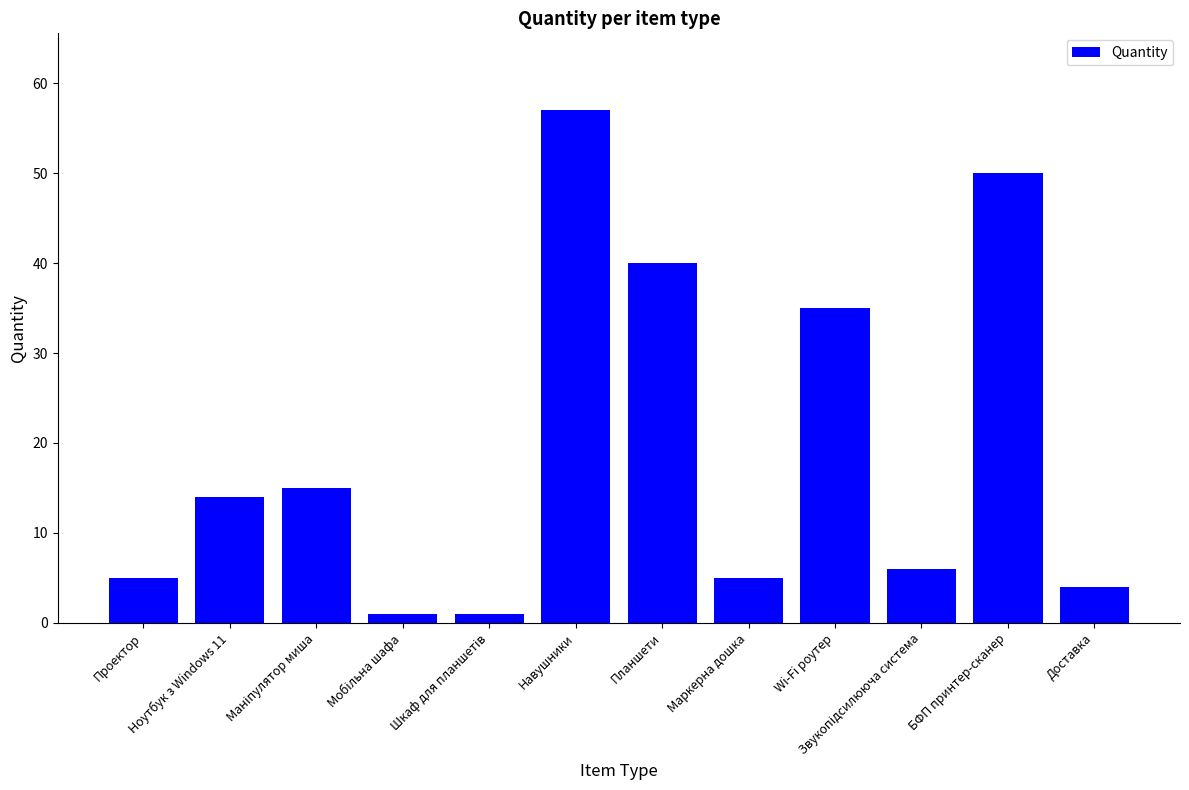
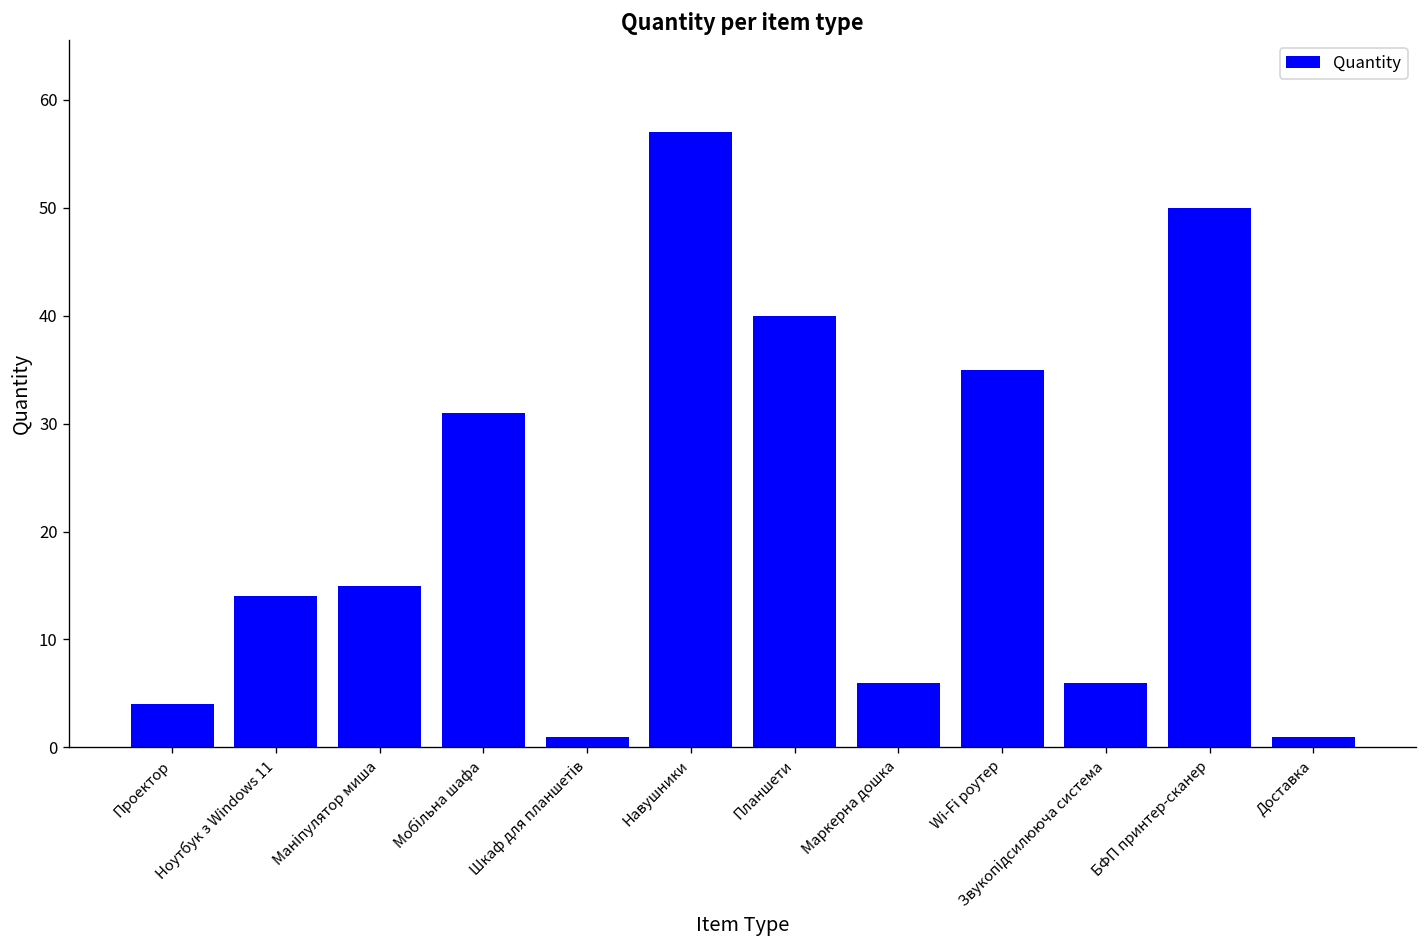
Проектор: 5 -> 4
Мобільна шафа: 1 -> 31
Маркерна дошка: 5 -> 6
Доставка: 4 -> 1
